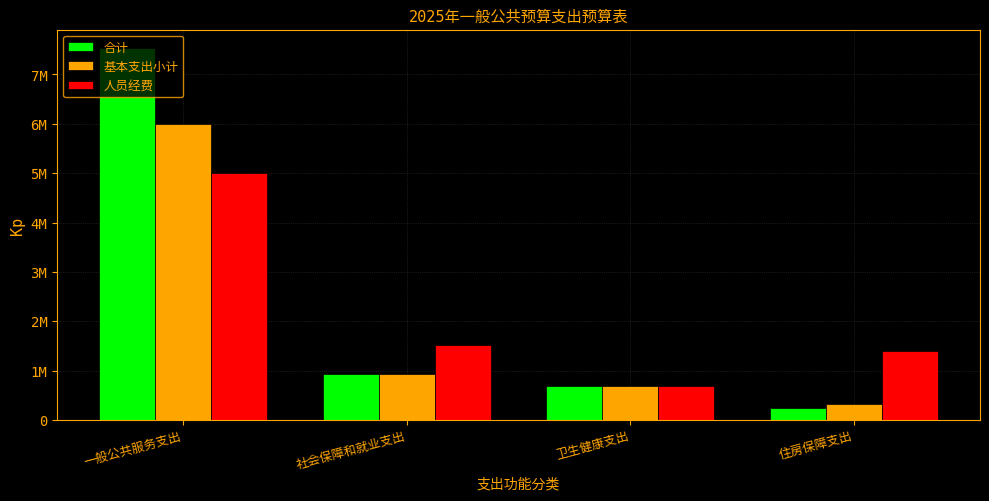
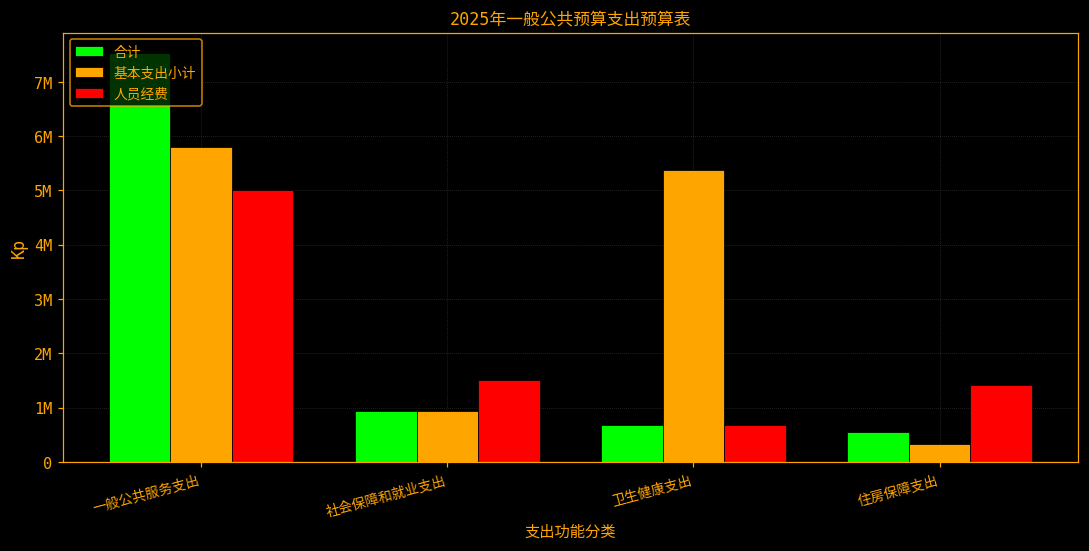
基本支出小计, 一般公共服务支出: 6000000 -> 5800000
基本支出小计, 卫生健康支出: 700000 -> 5400000
合计, 住房保障支出: 300000 -> 600000
